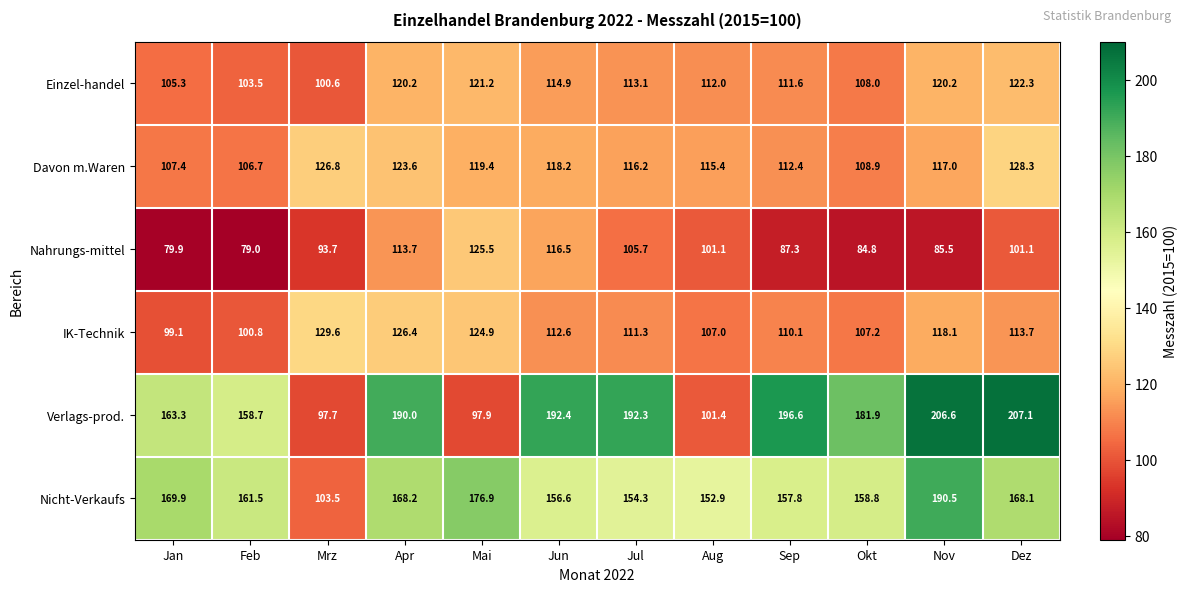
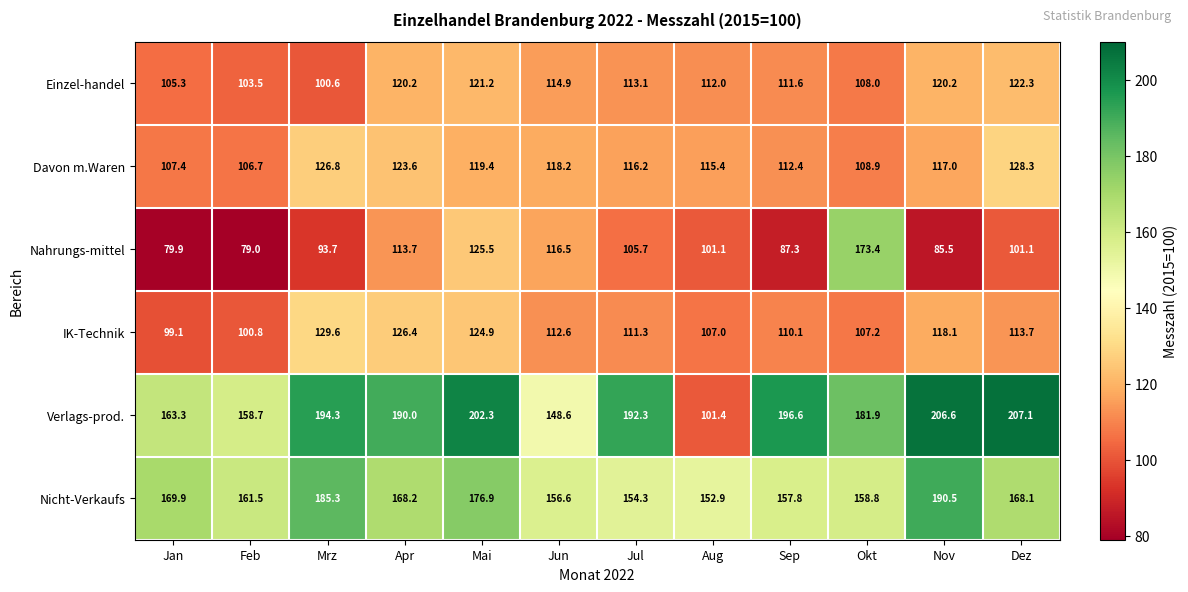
Nahrungs-mittel, Okt: 84.8 -> 173.4
Verlags-prod., Mrz: 97.7 -> 194.3
Verlags-prod., Mai: 97.9 -> 202.3
Verlags-prod., Jun: 192.4 -> 148.6
Nicht-Verkaufs, Mrz: 103.5 -> 185.3
